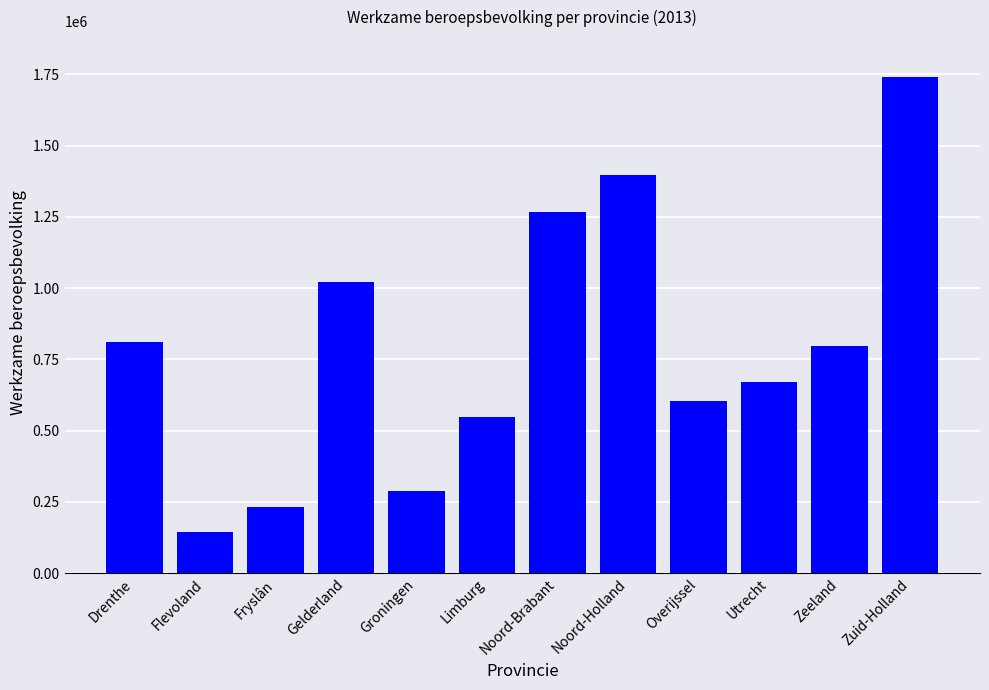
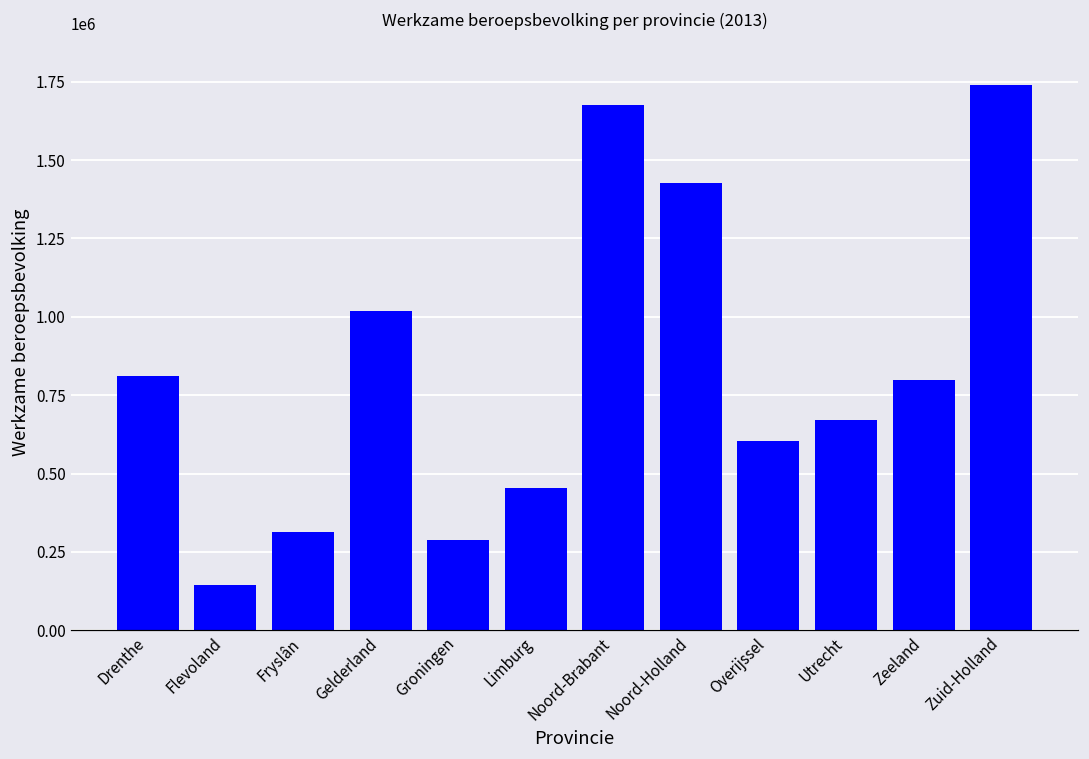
Fryslân: 230000 -> 320000
Limburg: 550000 -> 450000
Noord-Brabant: 1270000 -> 1680000
Noord-Holland: 1400000 -> 1430000
